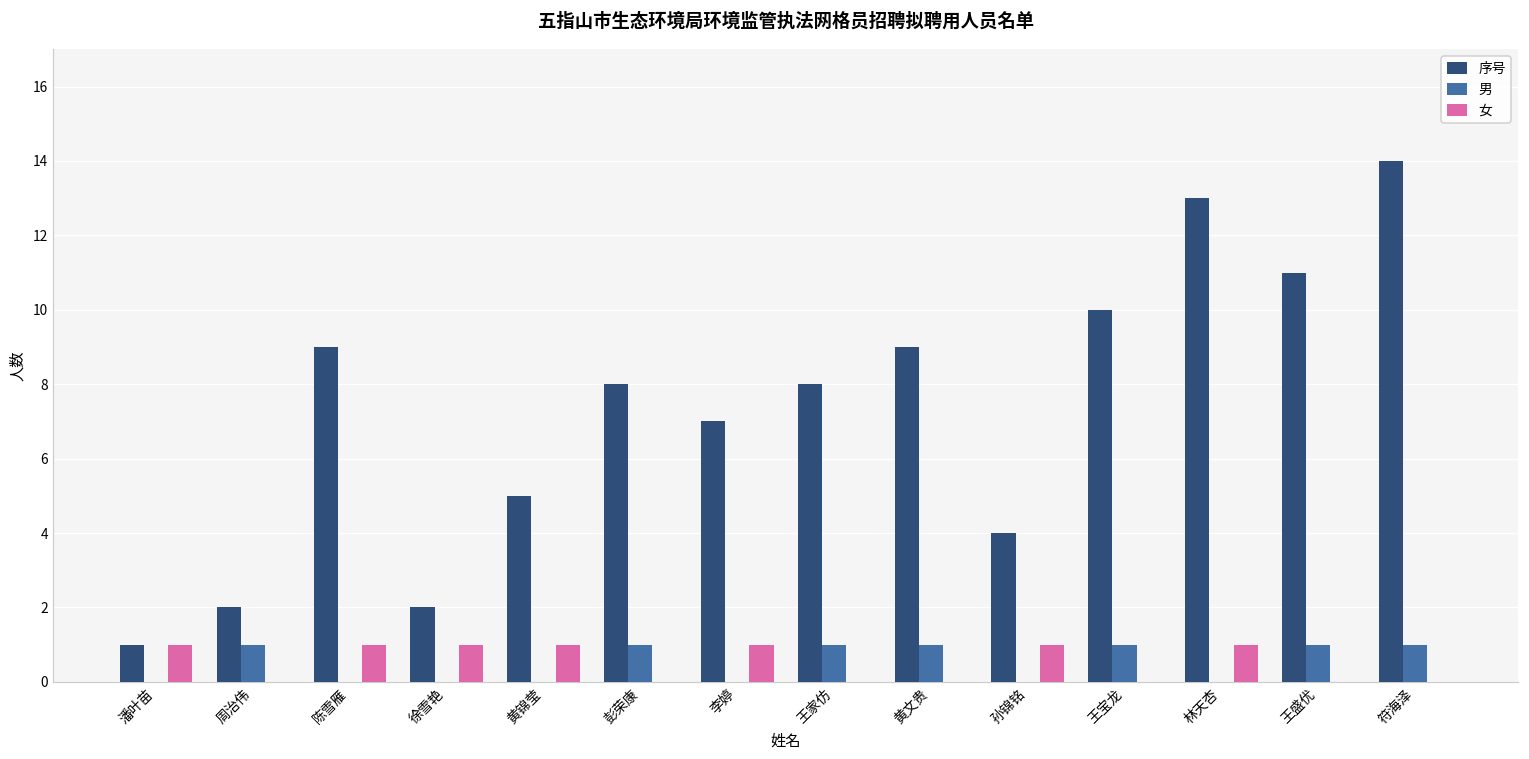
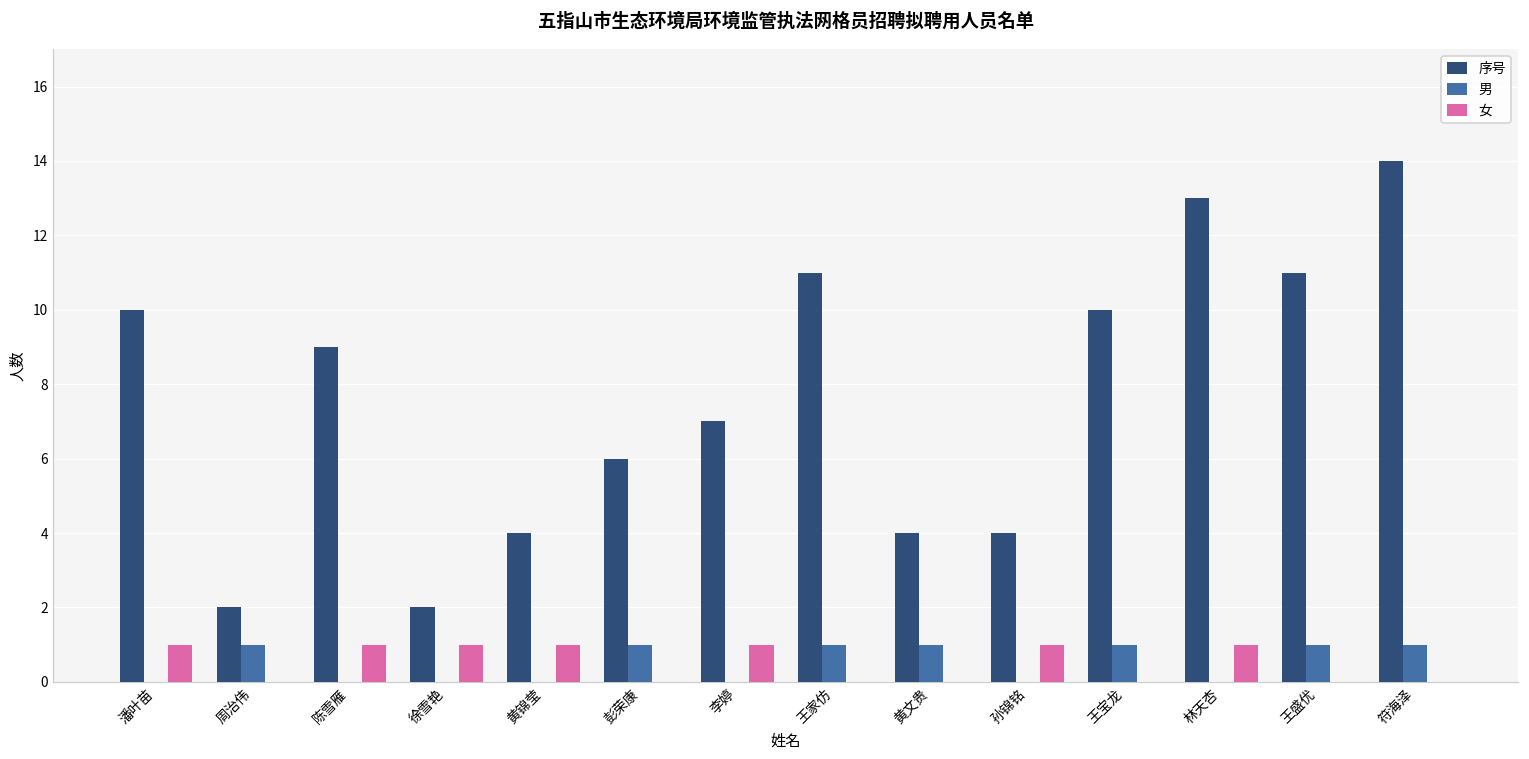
序号, 潘叶苗: 1 -> 10
序号, 黄锦莹: 5 -> 4
序号, 彭荣康: 8 -> 6
序号, 王家仿: 8 -> 11
序号, 黄文贵: 9 -> 4
